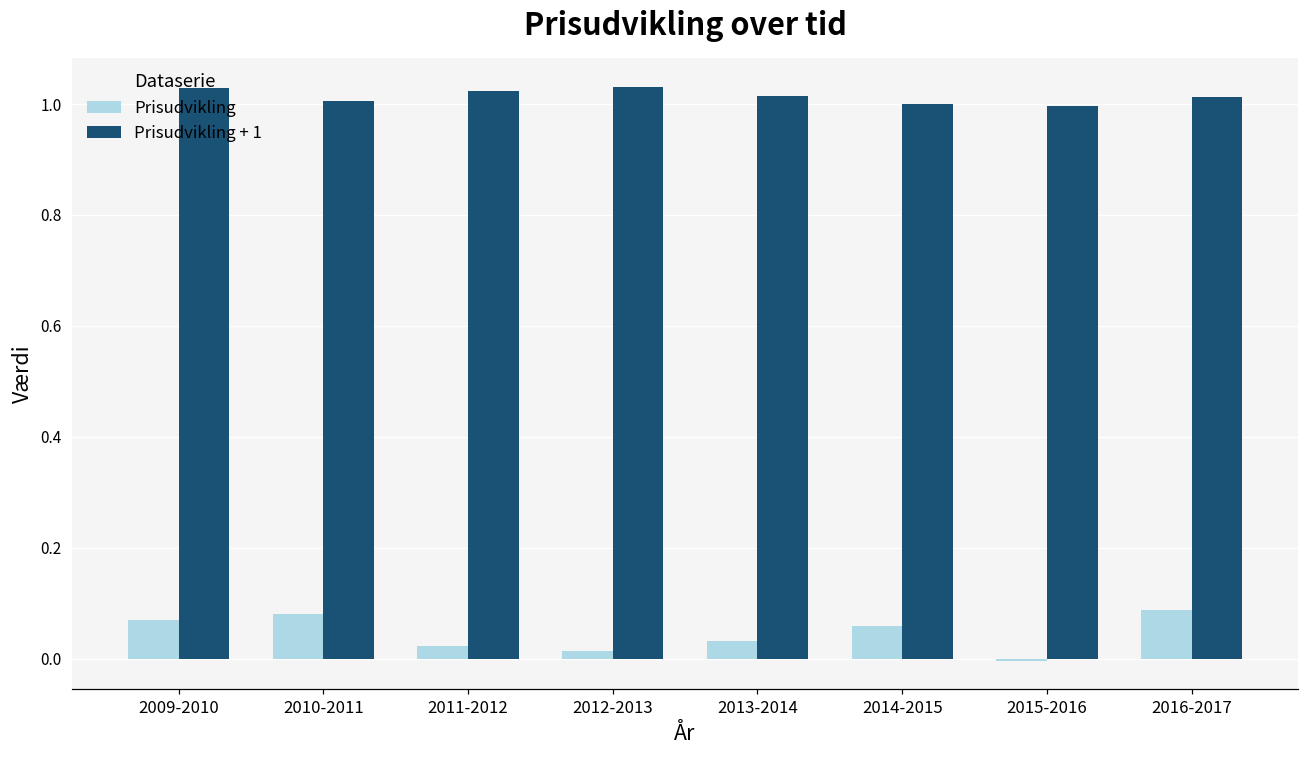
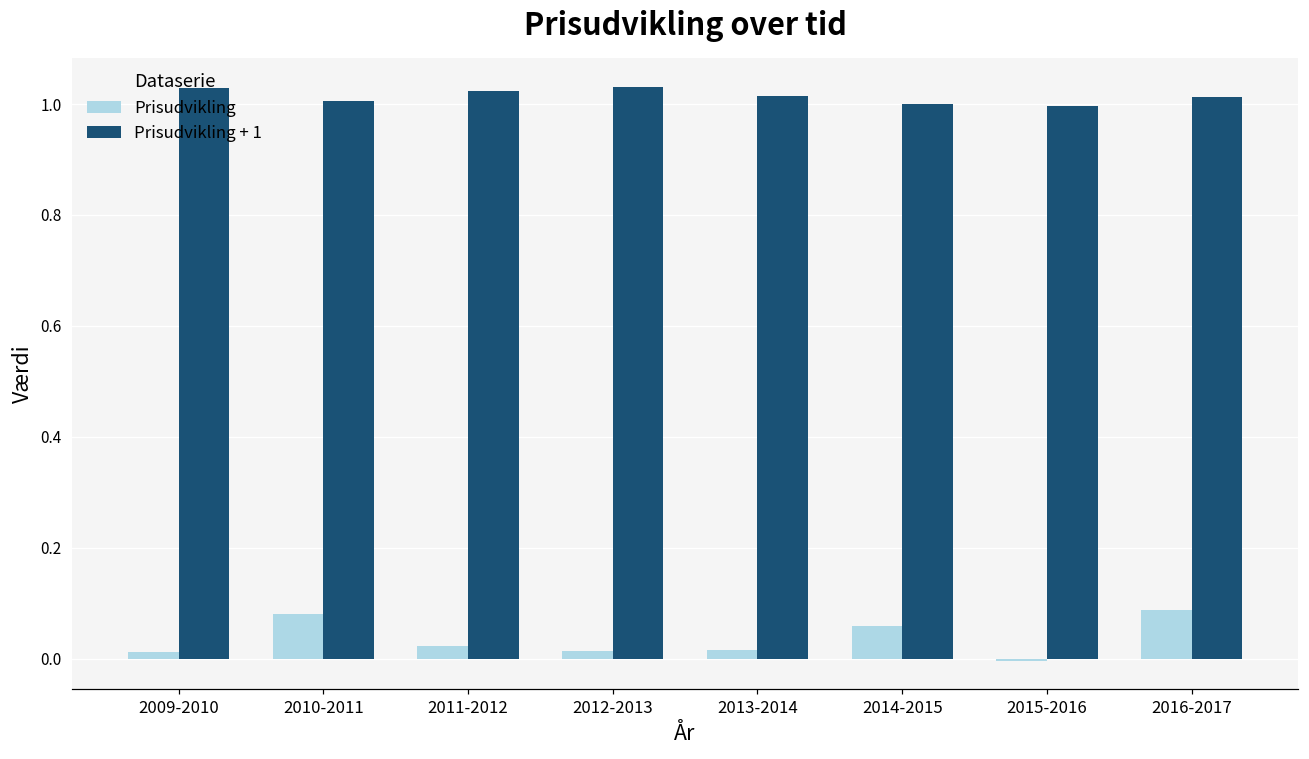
Prisudvikling, 2009-2010: 0.07 -> 0.01
Prisudvikling, 2013-2014: 0.03 -> 0.02
